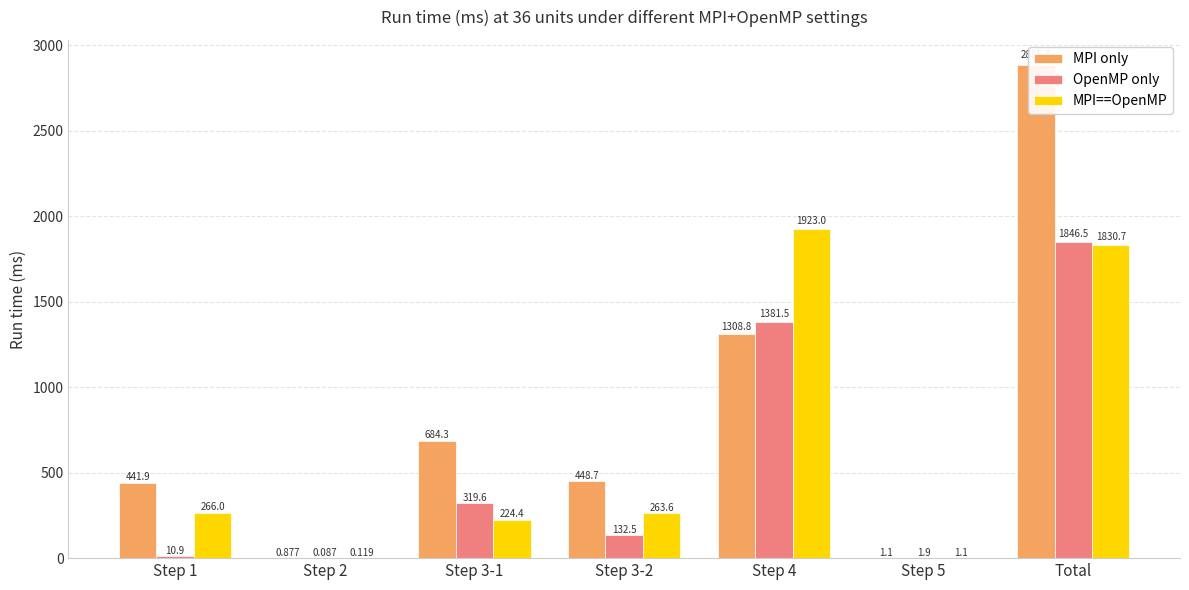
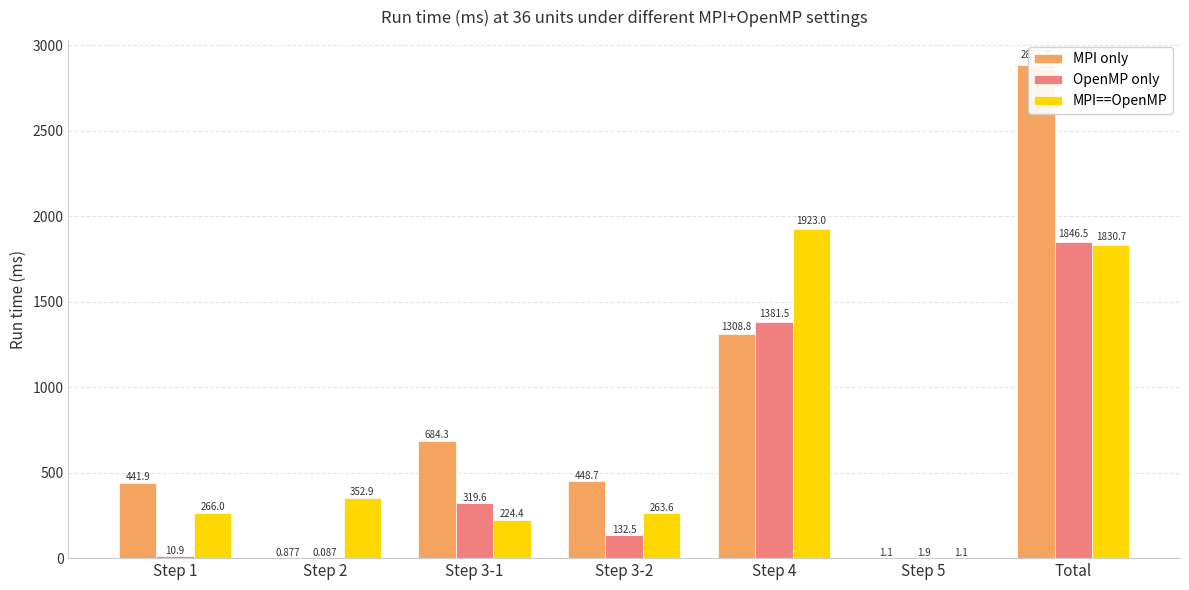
MPI==OpenMP, Step 2: 0.119 -> 352.9
